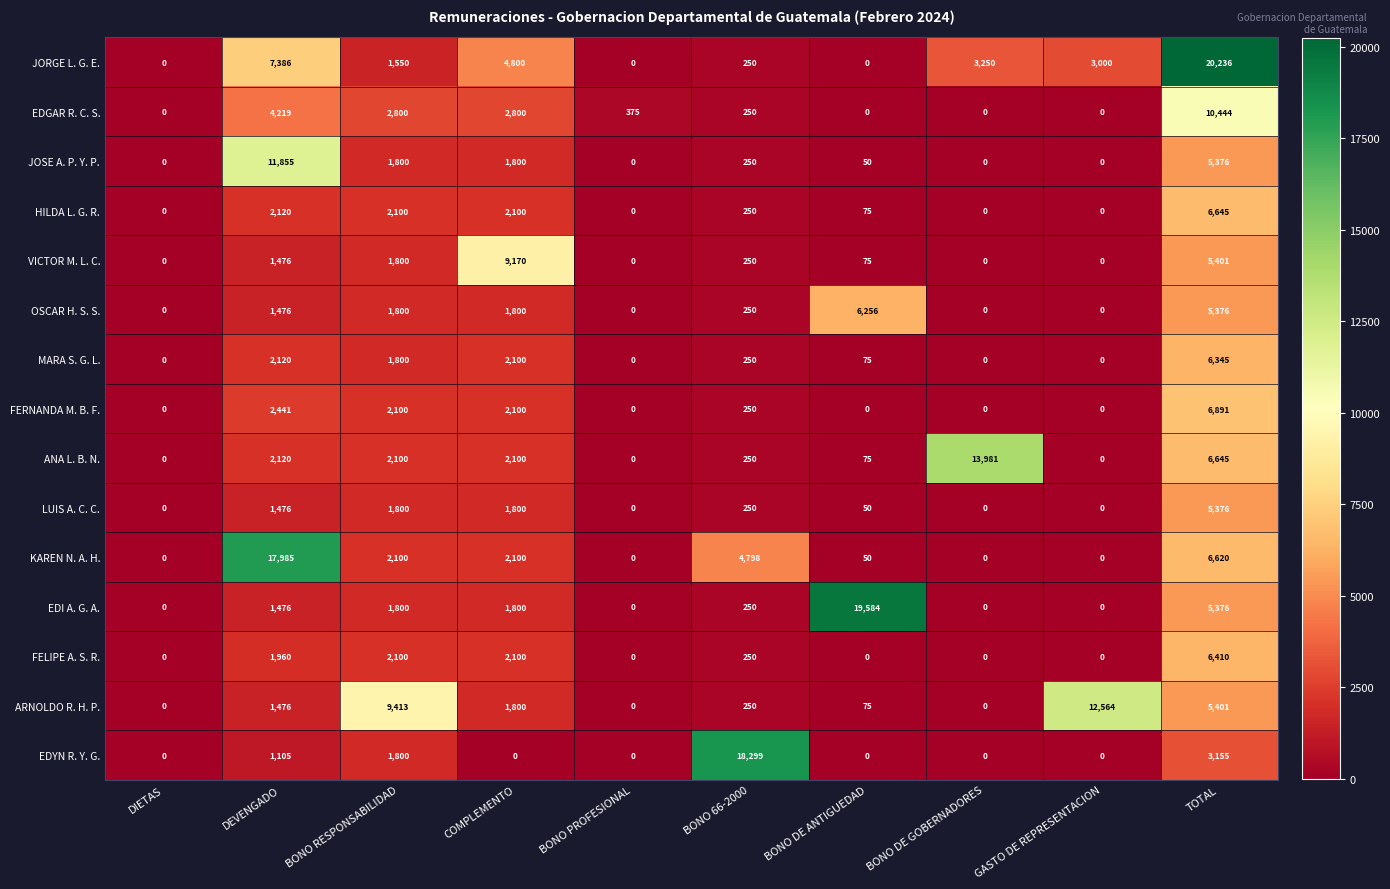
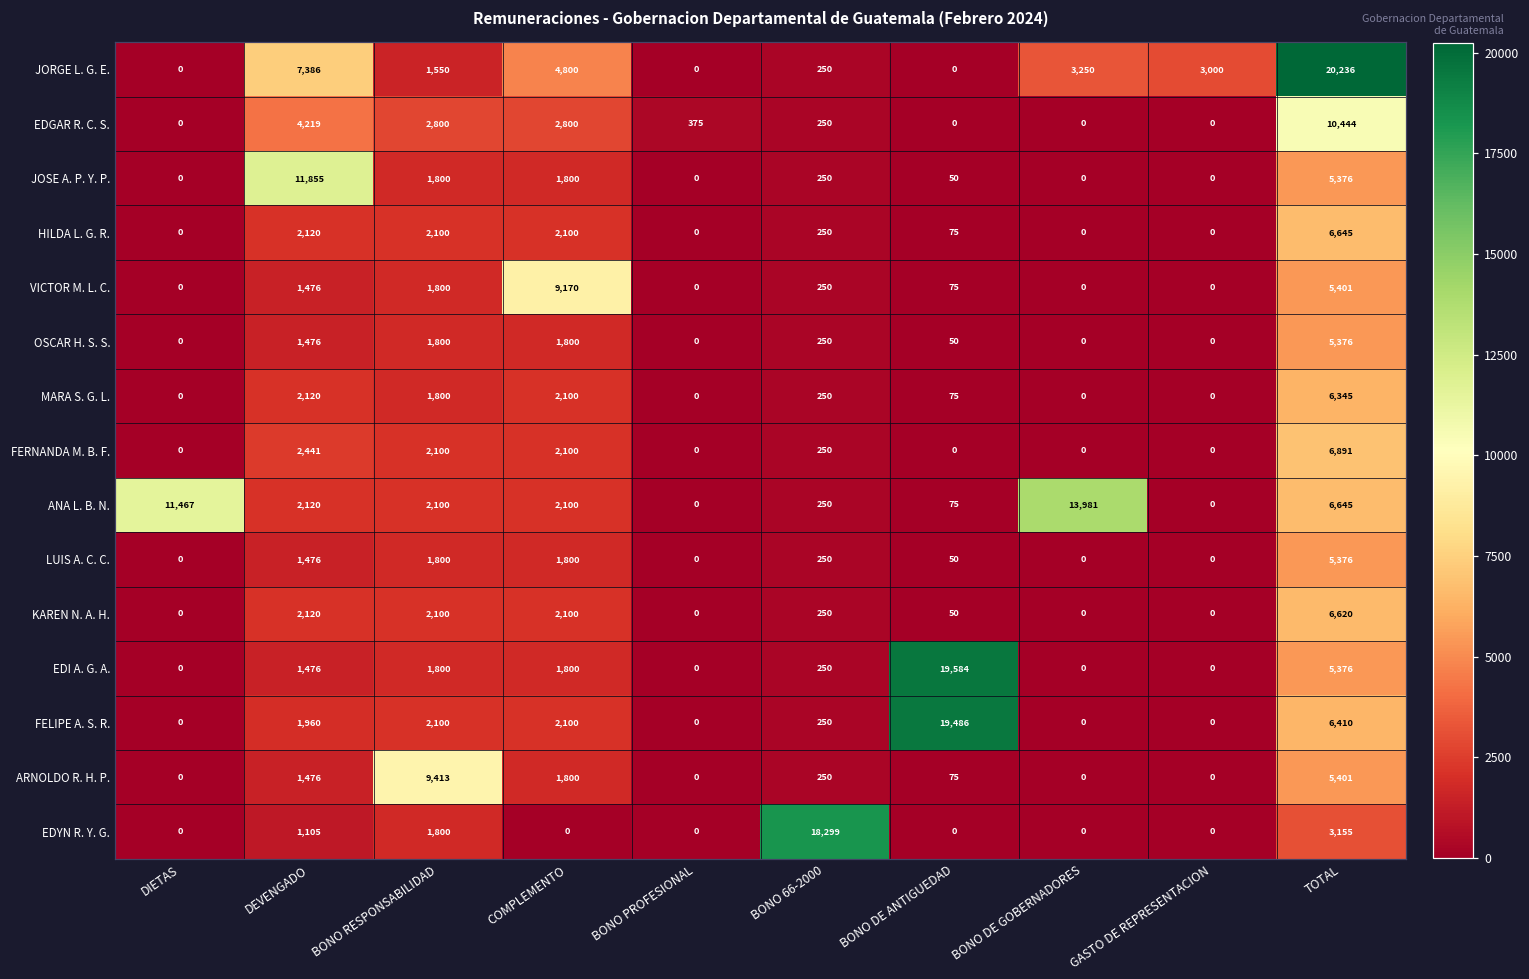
OSCAR H. S. S., BONO DE ANTIGUEDAD: 6,256 -> 50
ANA L. B. N., DIETAS: 0 -> 11,467
KAREN N. A. H., DEVENGADO: 17,985 -> 2,120
KAREN N. A. H., BONO 66-2000: 4,798 -> 250
FELIPE A. S. R., BONO DE ANTIGUEDAD: 0 -> 19,486
ARNOLDO R. H. P., GASTO DE REPRESENTACION: 12,564 -> 0
